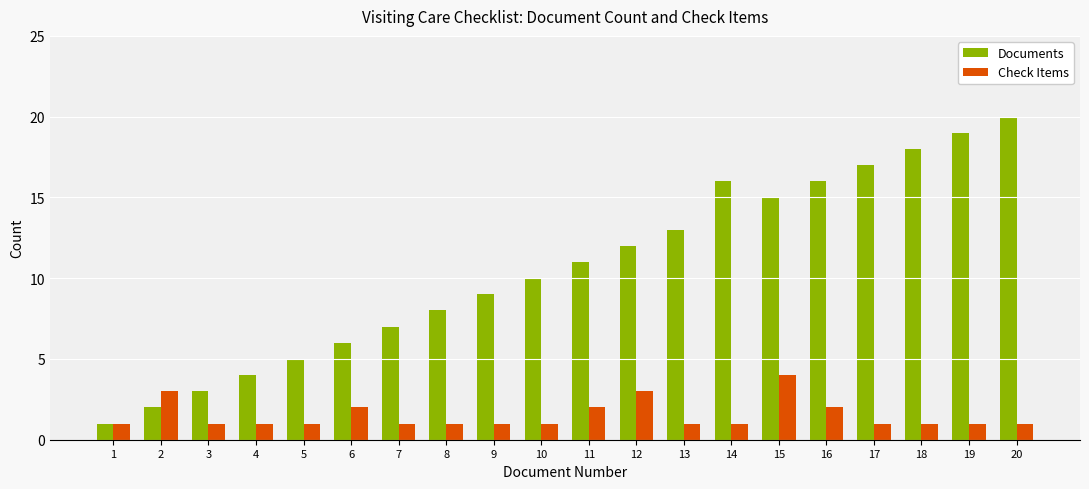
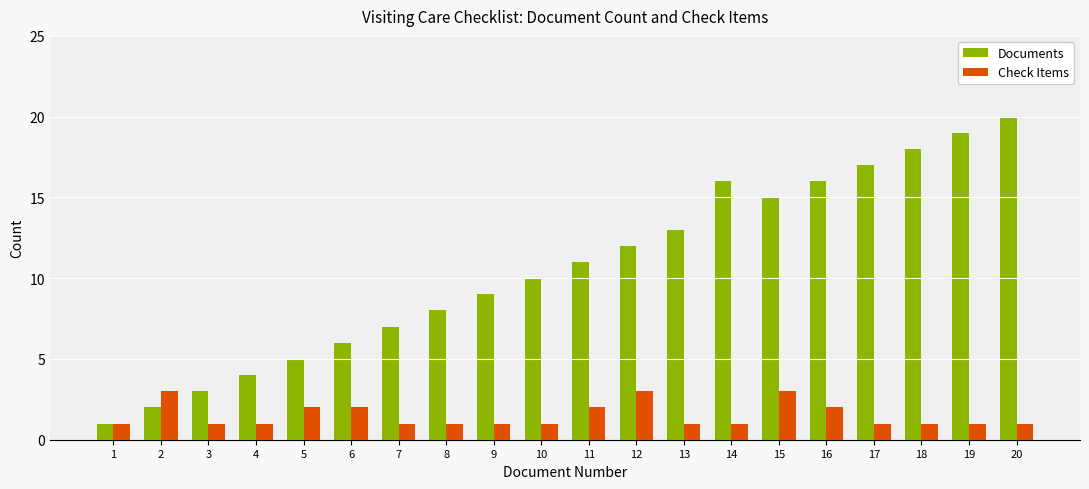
Check Items, 5: 1 -> 2
Check Items, 15: 4 -> 3
